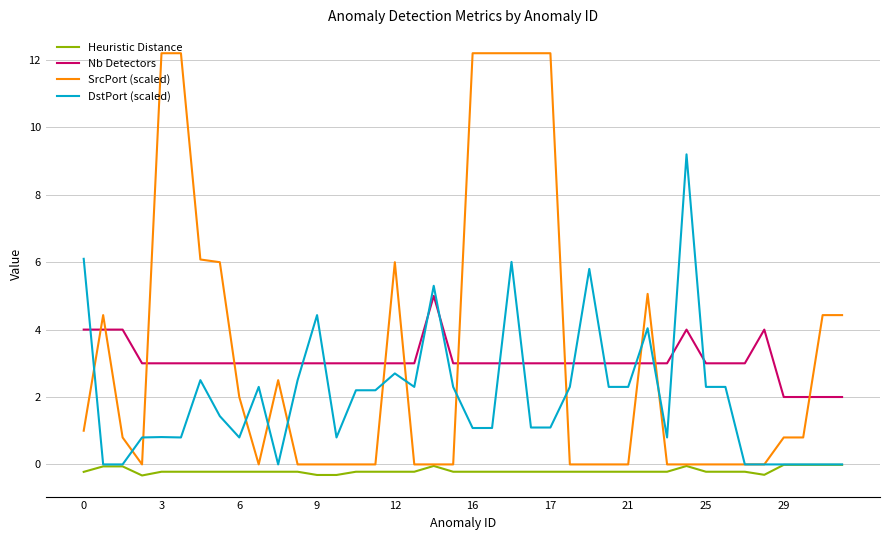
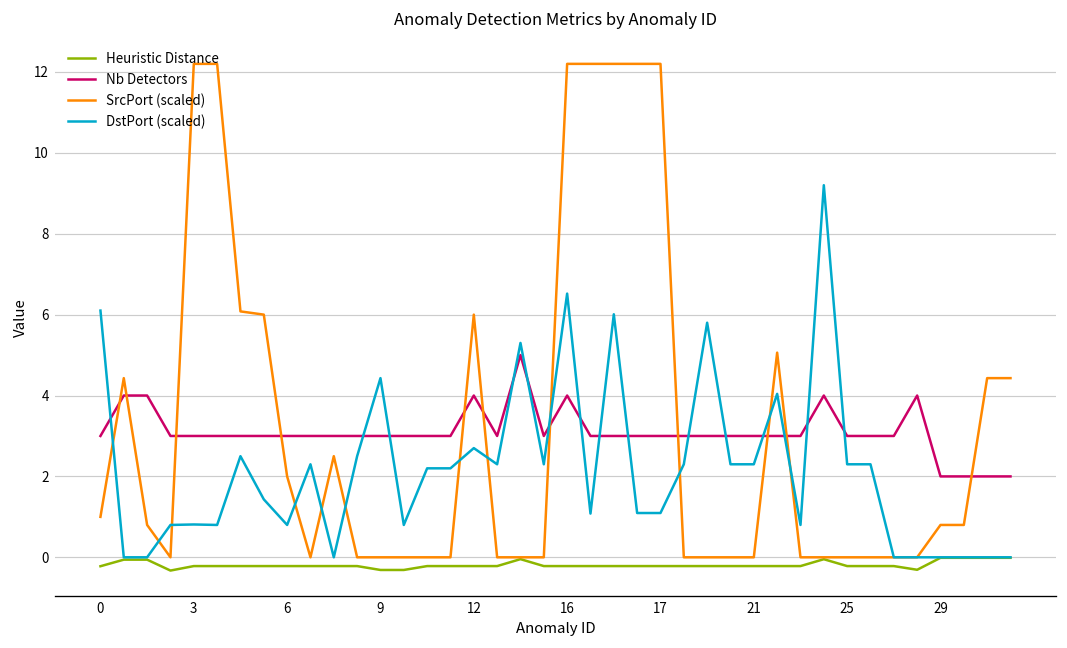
Nb Detectors, 0: 4 -> 3
Nb Detectors, 12: 3 -> 4
Nb Detectors, 16: 3 -> 4
DstPort (scaled), 16: 1.1 -> 6.5
